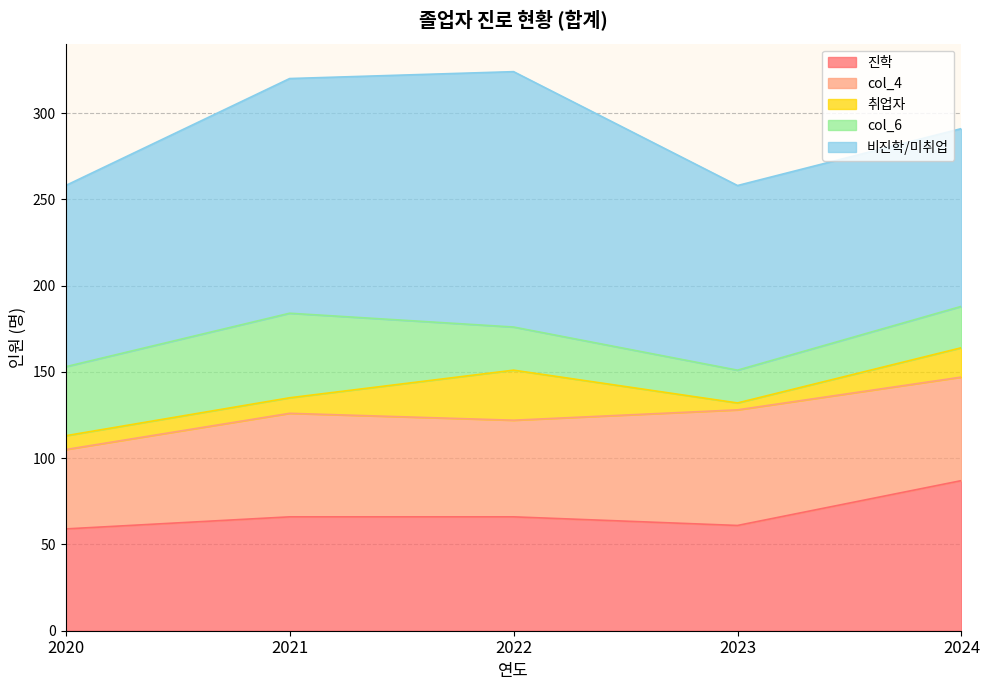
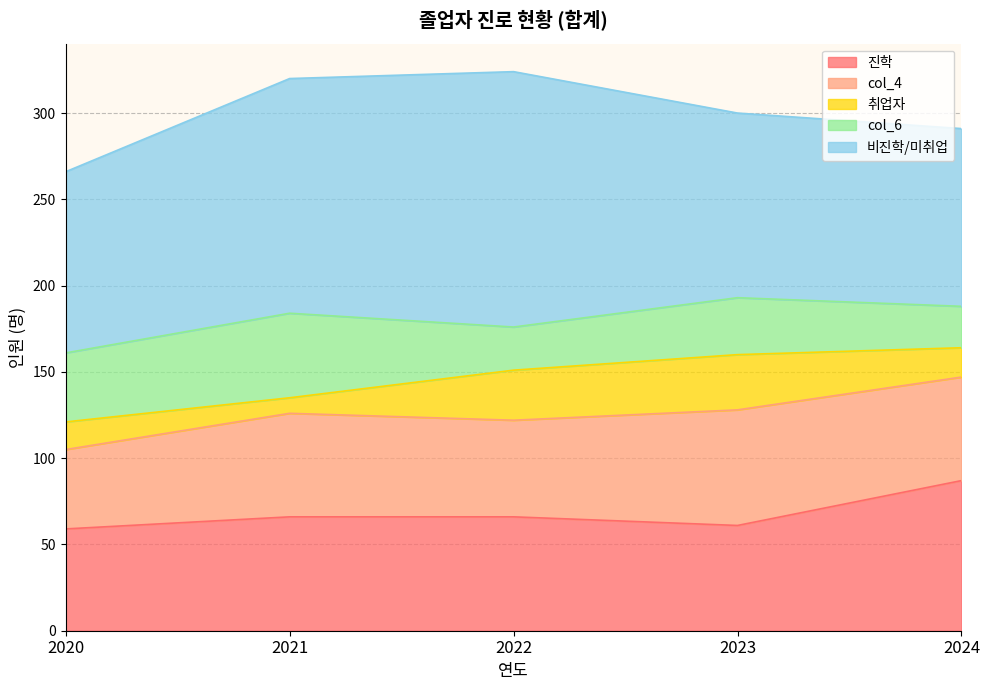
취업자, 2020: 8 -> 16
취업자, 2023: 4 -> 32
col_6, 2023: 19 -> 33
